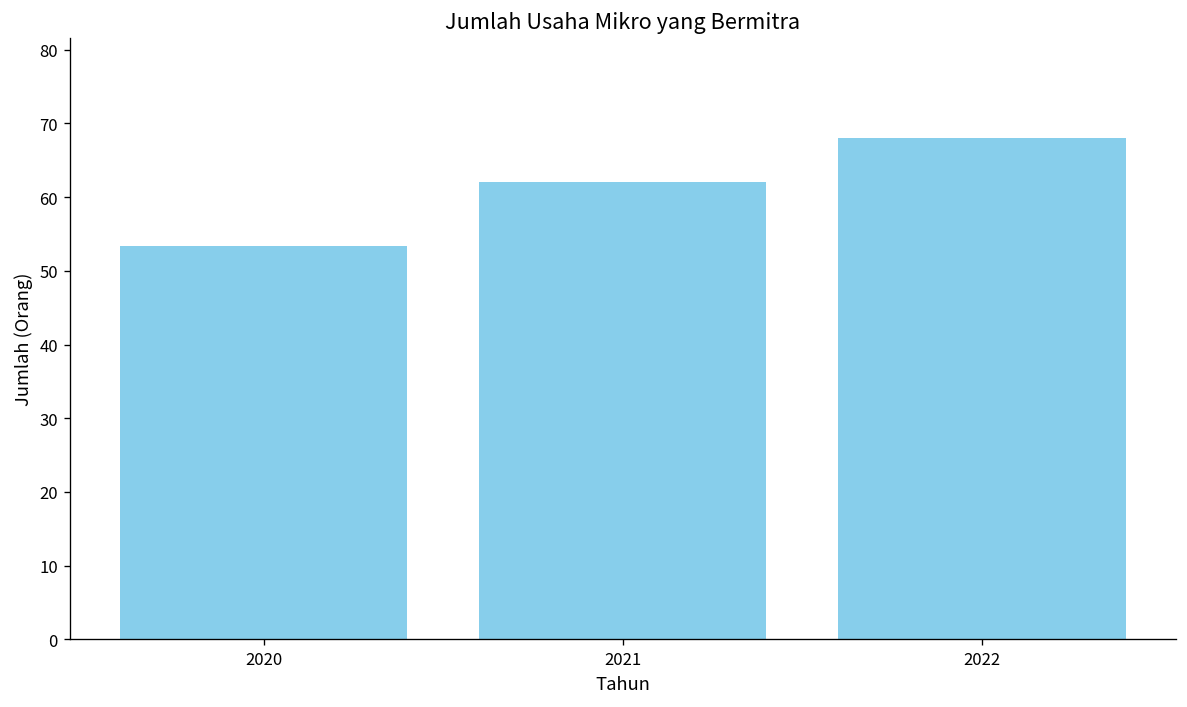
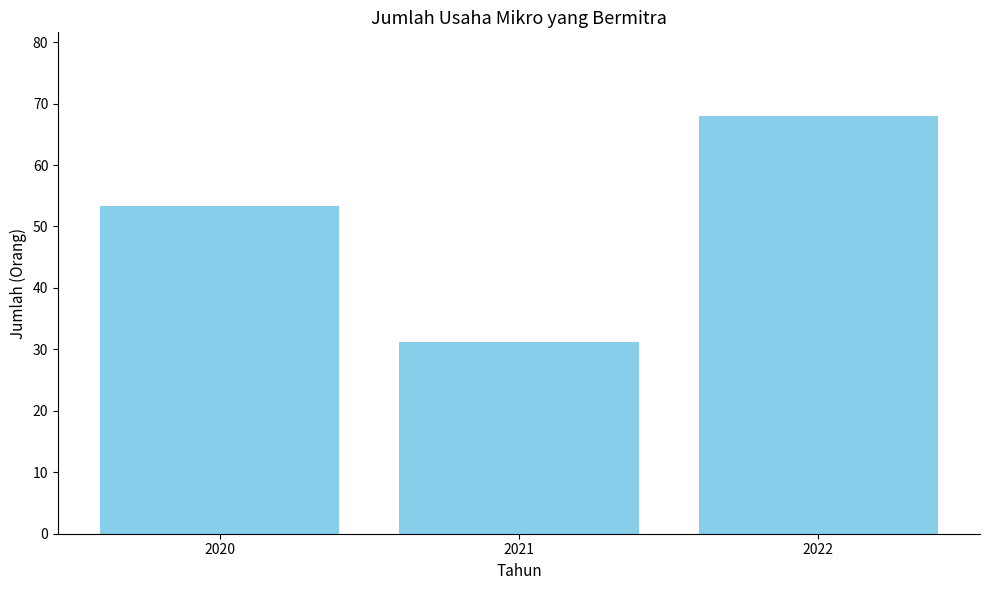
2021: 62 -> 31
